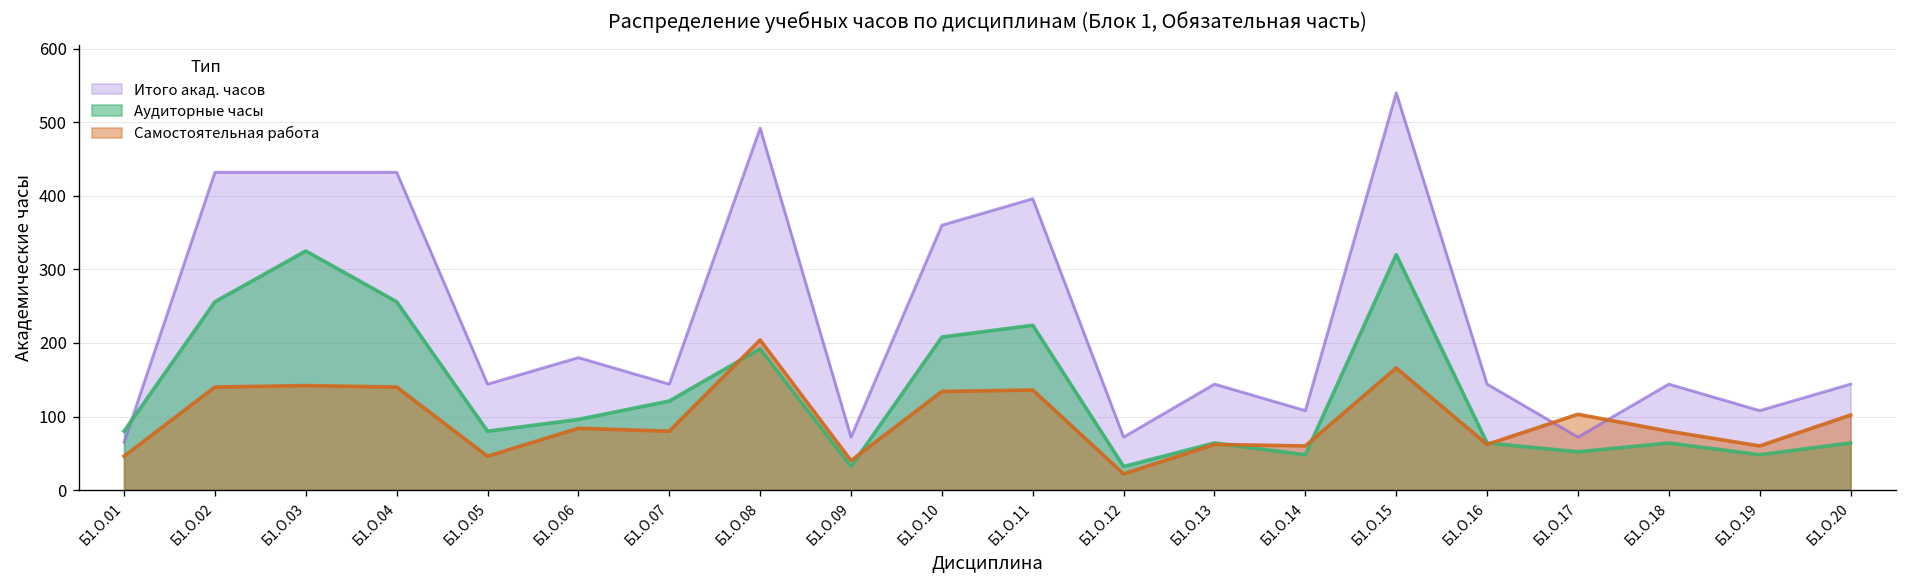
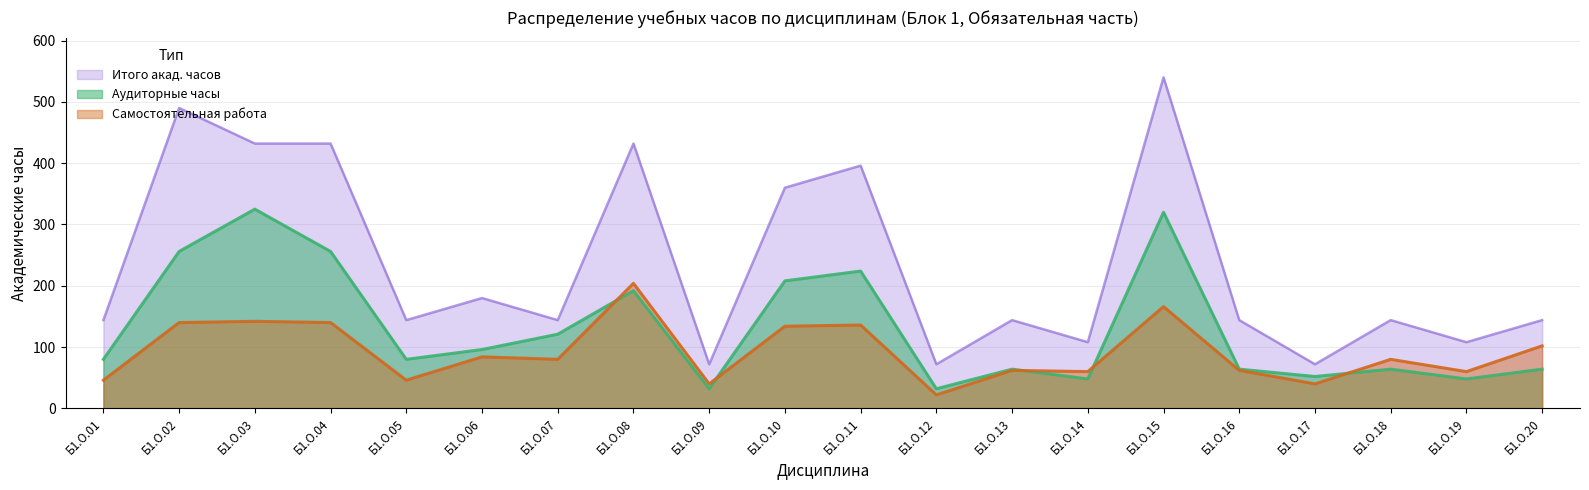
Итого акад. часов, Б1.О.01: 70 -> 140
Итого акад. часов, Б1.О.02: 430 -> 490
Итого акад. часов, Б1.О.08: 490 -> 430
Самостоятельная работа, Б1.О.17: 100 -> 40
